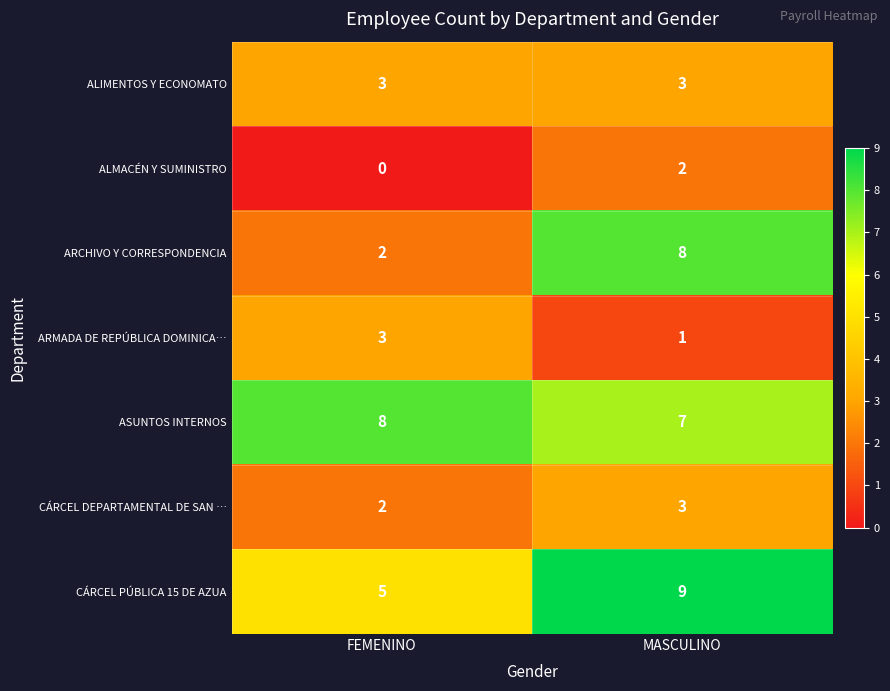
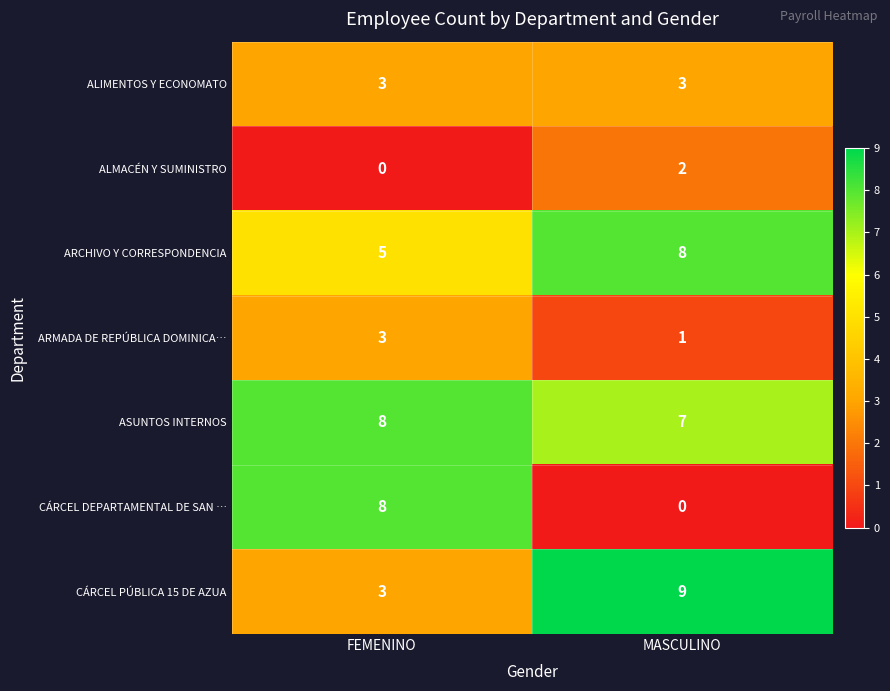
ARCHIVO Y CORRESPONDENCIA, FEMENINO: 2 -> 5
CÁRCEL DEPARTAMENTAL DE SAN …, FEMENINO: 2 -> 8
CÁRCEL DEPARTAMENTAL DE SAN …, MASCULINO: 3 -> 0
CÁRCEL PÚBLICA 15 DE AZUA, FEMENINO: 5 -> 3
